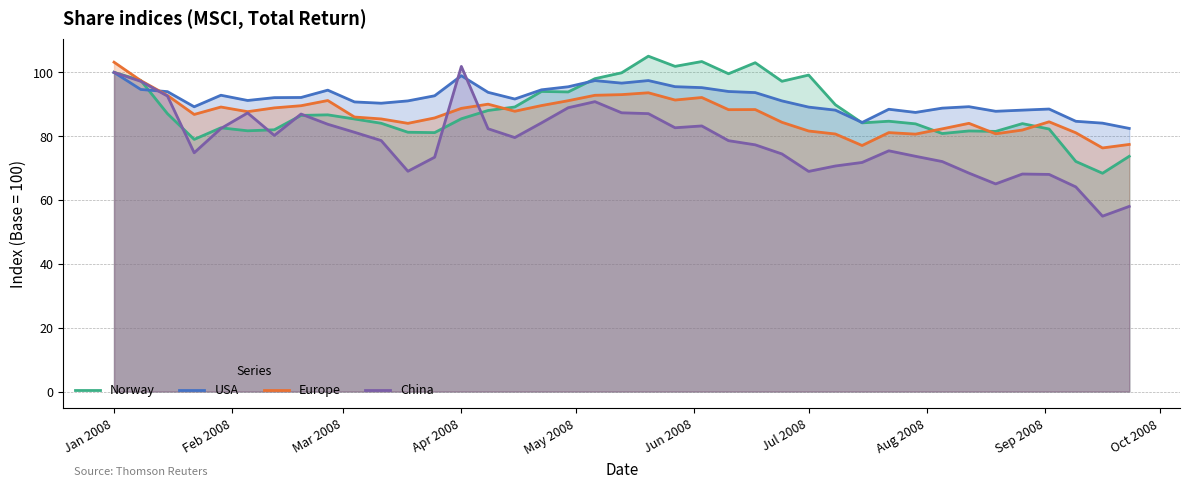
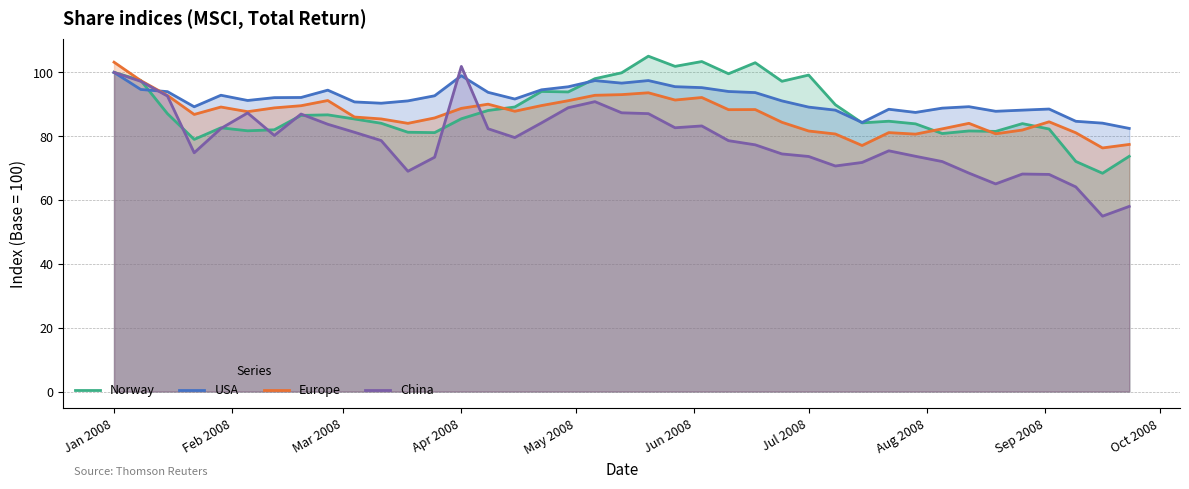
China, Jul 2008: 69 -> 74
